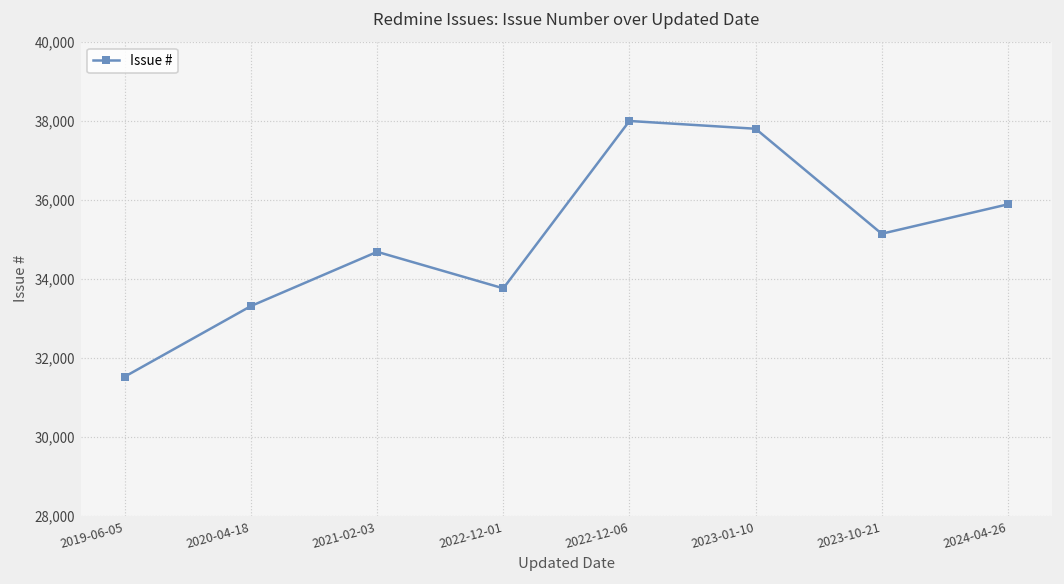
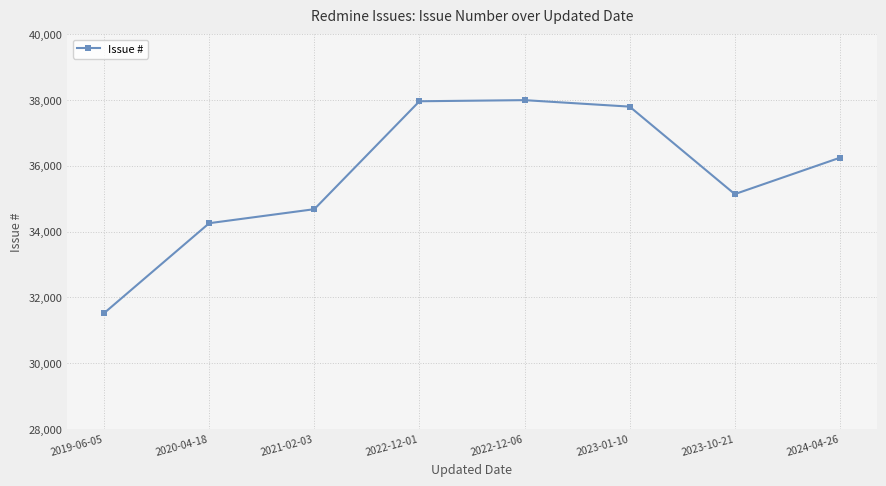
2020-04-18: 33,300 -> 34,300
2022-12-01: 33,800 -> 38,000
2024-04-26: 35,900 -> 36,200
